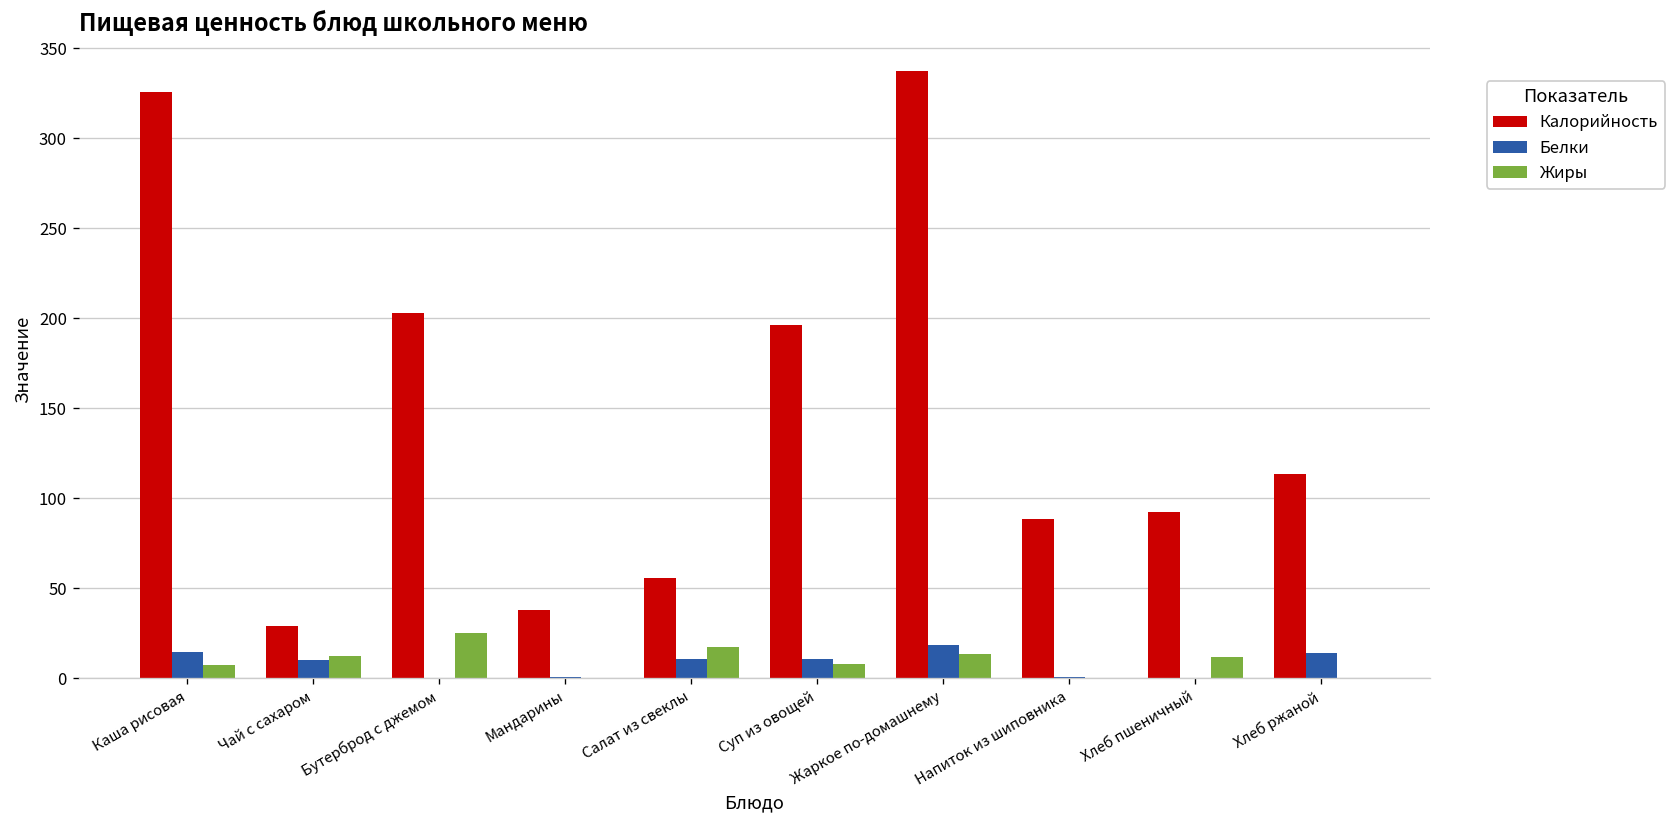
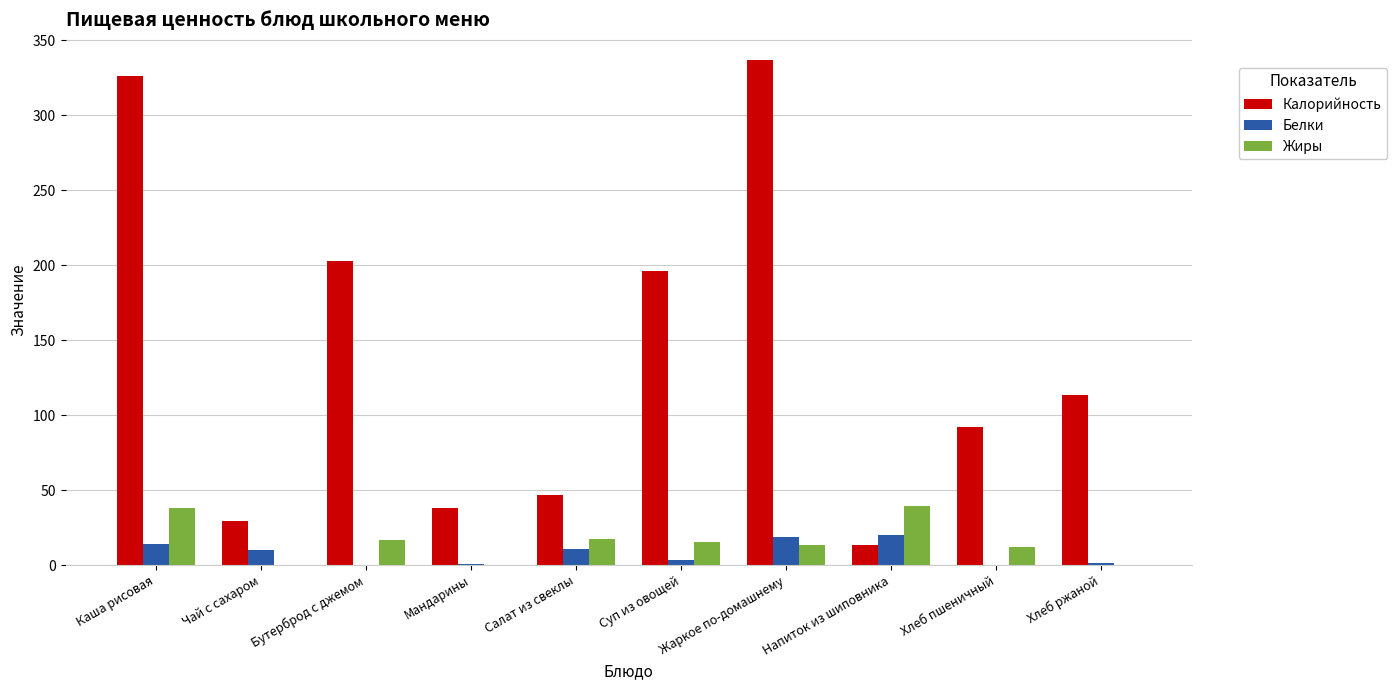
Жиры, Каша рисовая: 7 -> 38
Жиры, Чай с сахаром: 12 -> 0
Жиры, Бутерброд с джемом: 25 -> 17
Калорийность, Салат из свеклы: 56 -> 47
Белки, Суп из овощей: 10 -> 3
Жиры, Суп из овощей: 8 -> 16
Калорийность, Напиток из шиповника: 88 -> 13
Белки, Напиток из шиповника: 1 -> 20
Жиры, Напиток из шиповника: 0 -> 39
Белки, Хлеб ржаной: 14 -> 2
